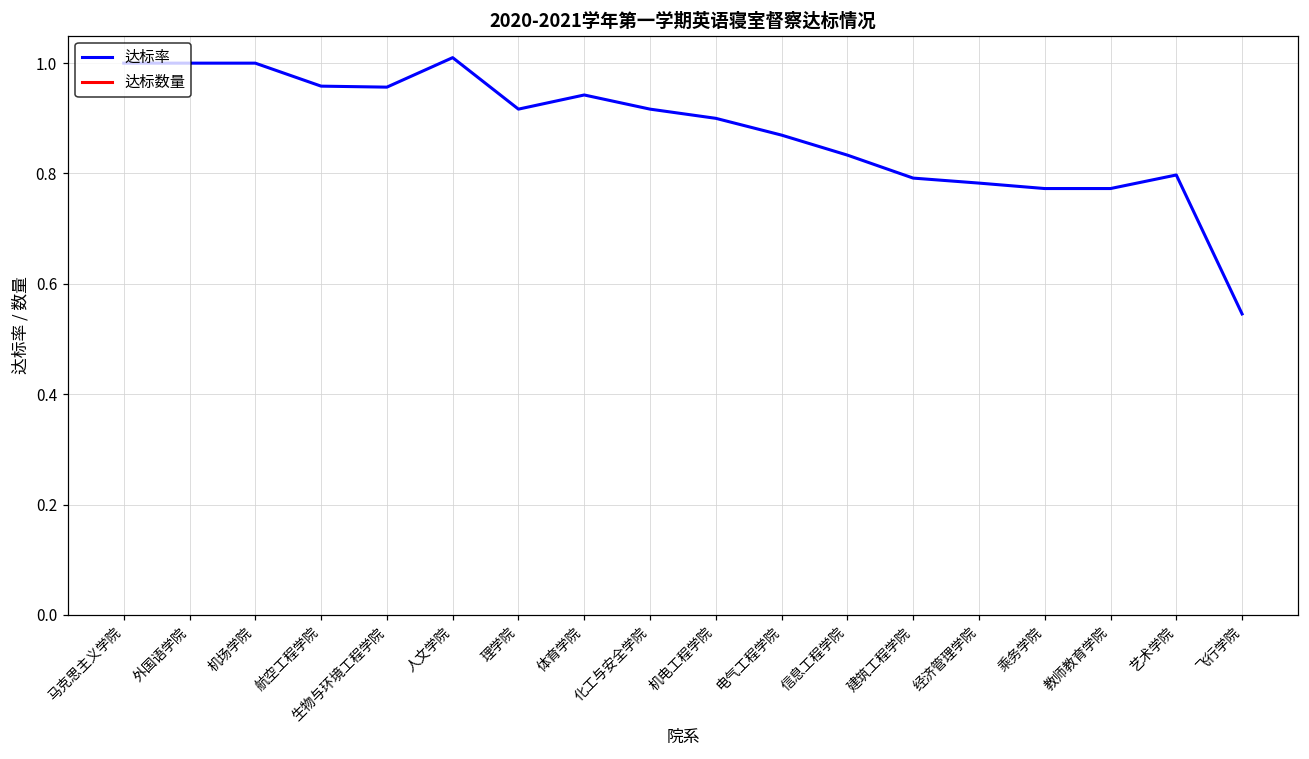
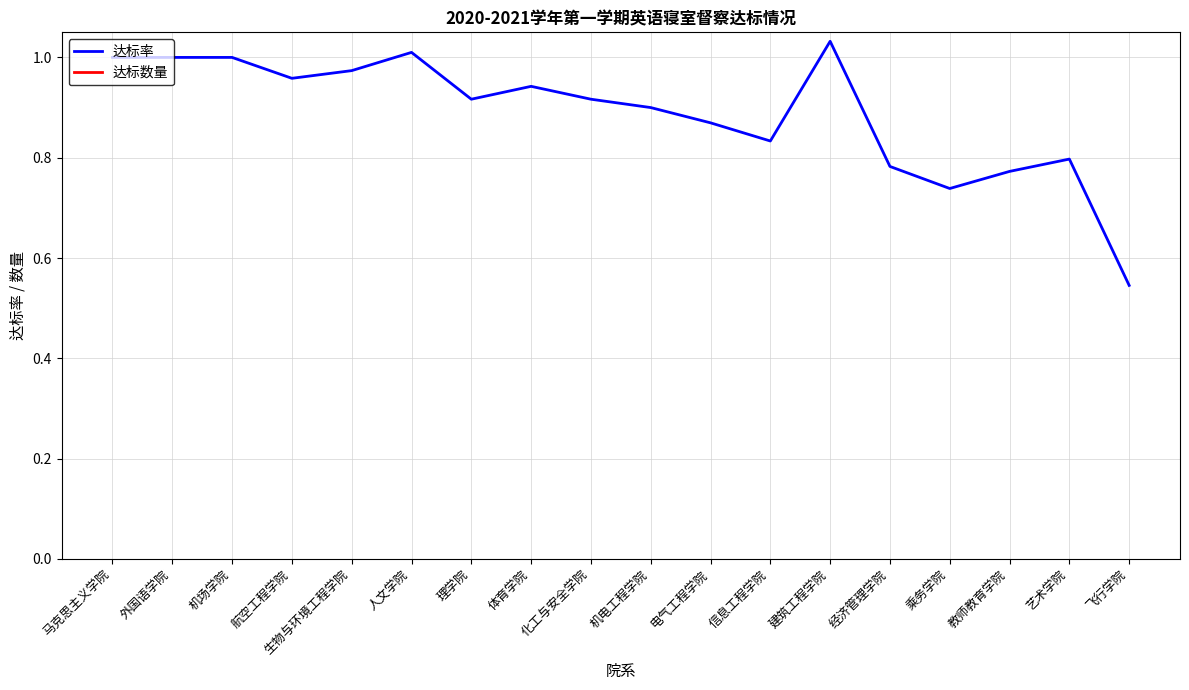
达标率, 生物与环境工程学院: 0.96 -> 0.97
达标率, 建筑工程学院: 0.79 -> 1.03
达标率, 乘务学院: 0.77 -> 0.74
